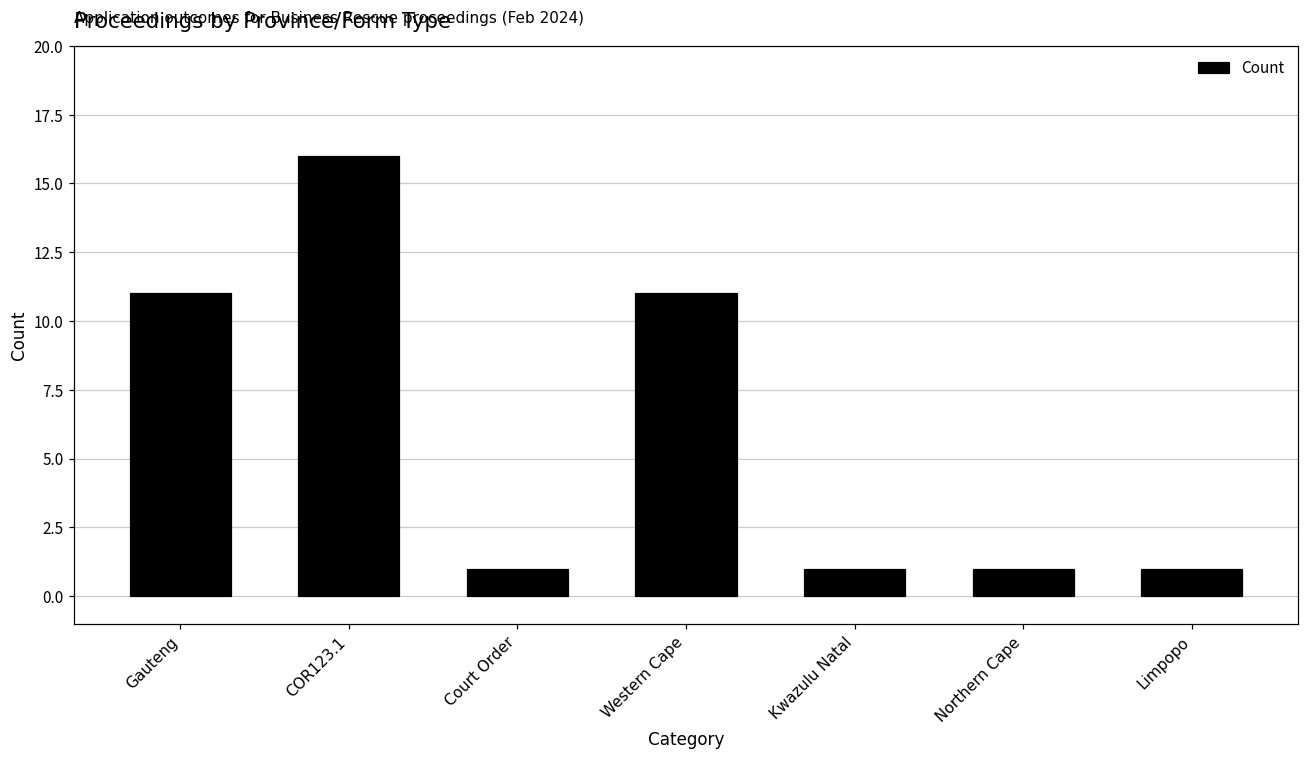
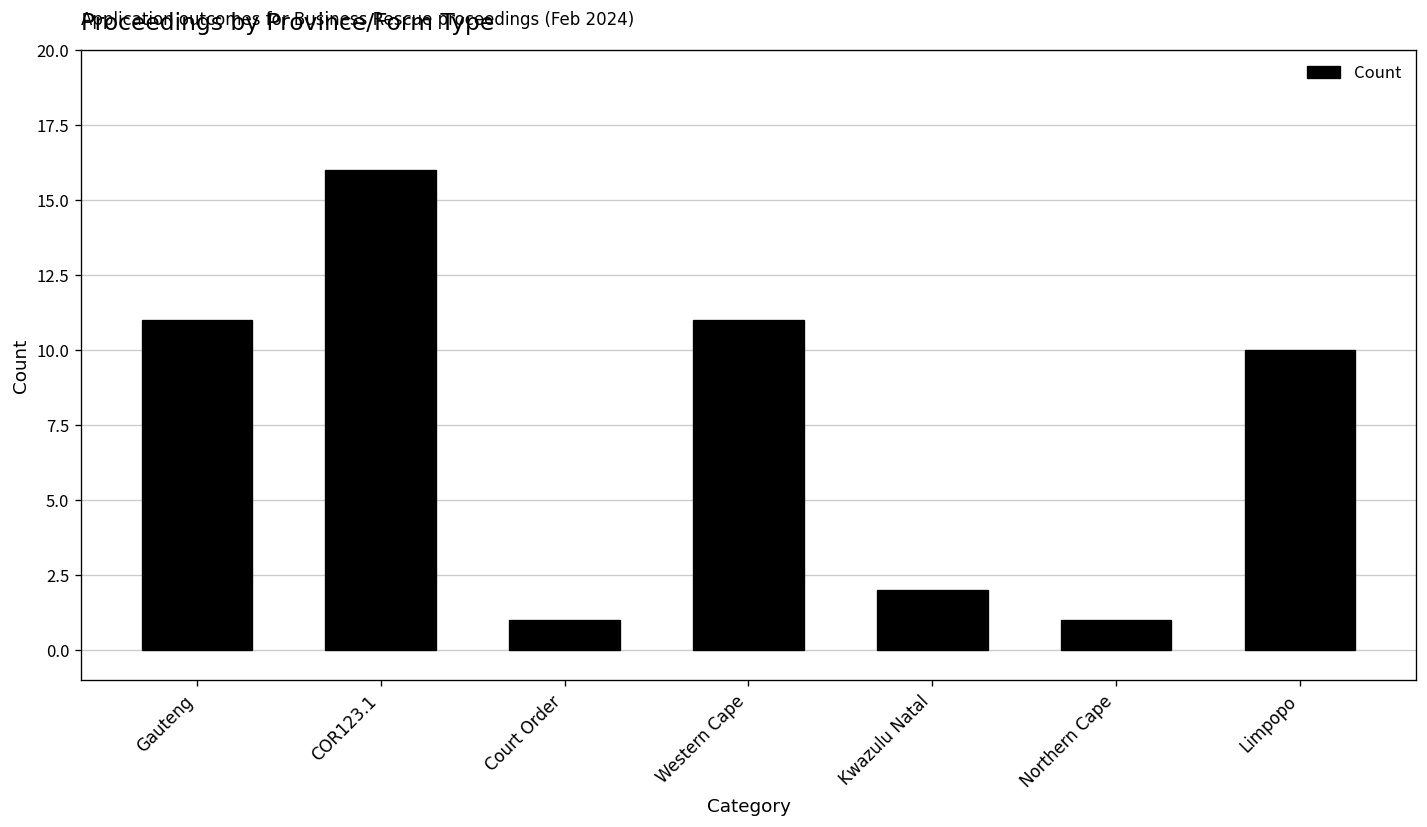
Kwazulu Natal: 1 -> 2
Limpopo: 1 -> 10
